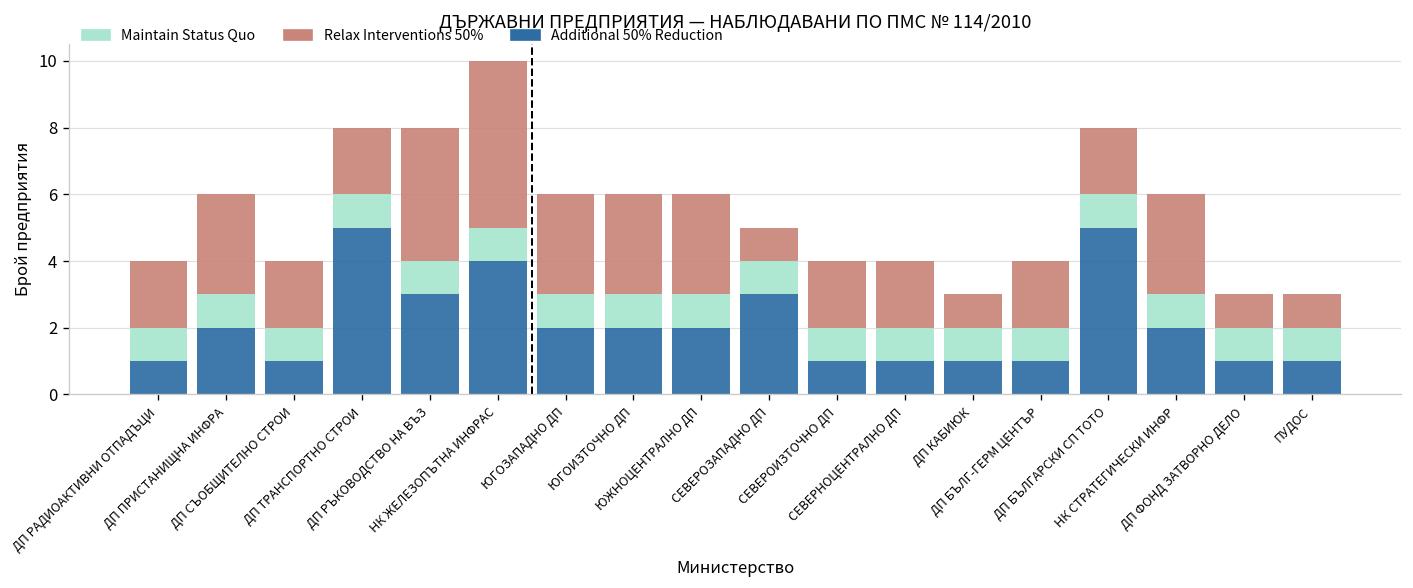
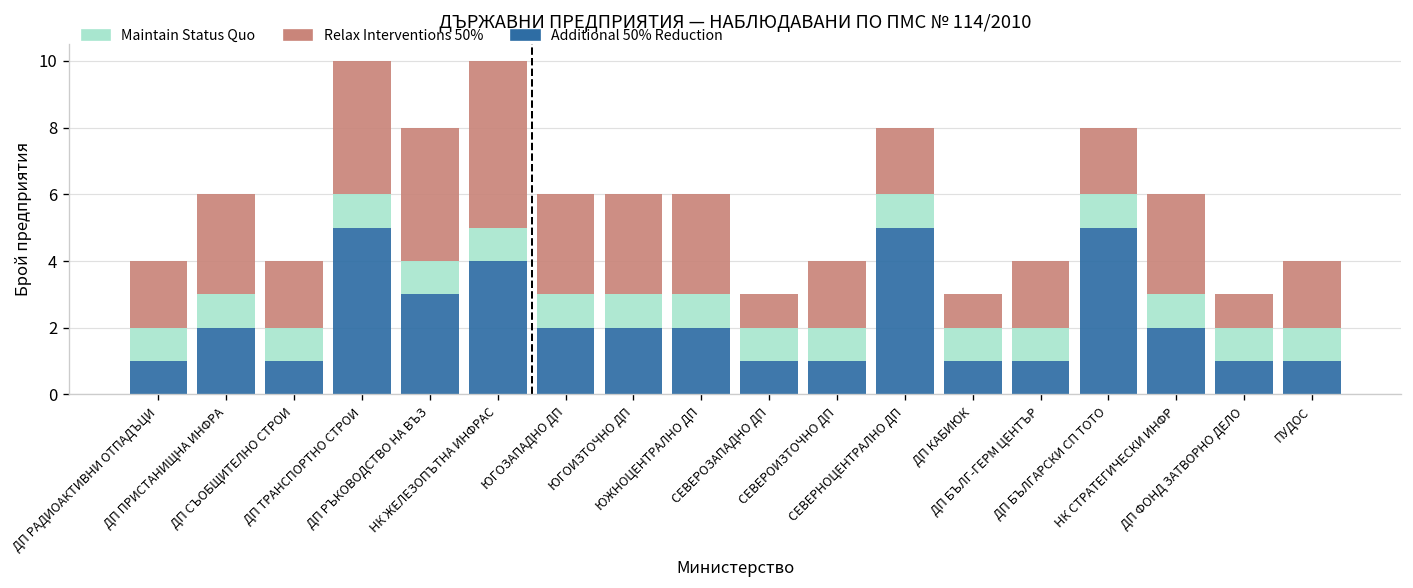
Relax Interventions 50%, ДП ТРАНСПОРТНО СТРОИ: 2 -> 4
Additional 50% Reduction, СЕВЕРОЗАПАДНО ДП: 3 -> 1
Additional 50% Reduction, СЕВЕРНОЦЕНТРАЛНО ДП: 1 -> 5
Relax Interventions 50%, ПУДОС: 1 -> 2
